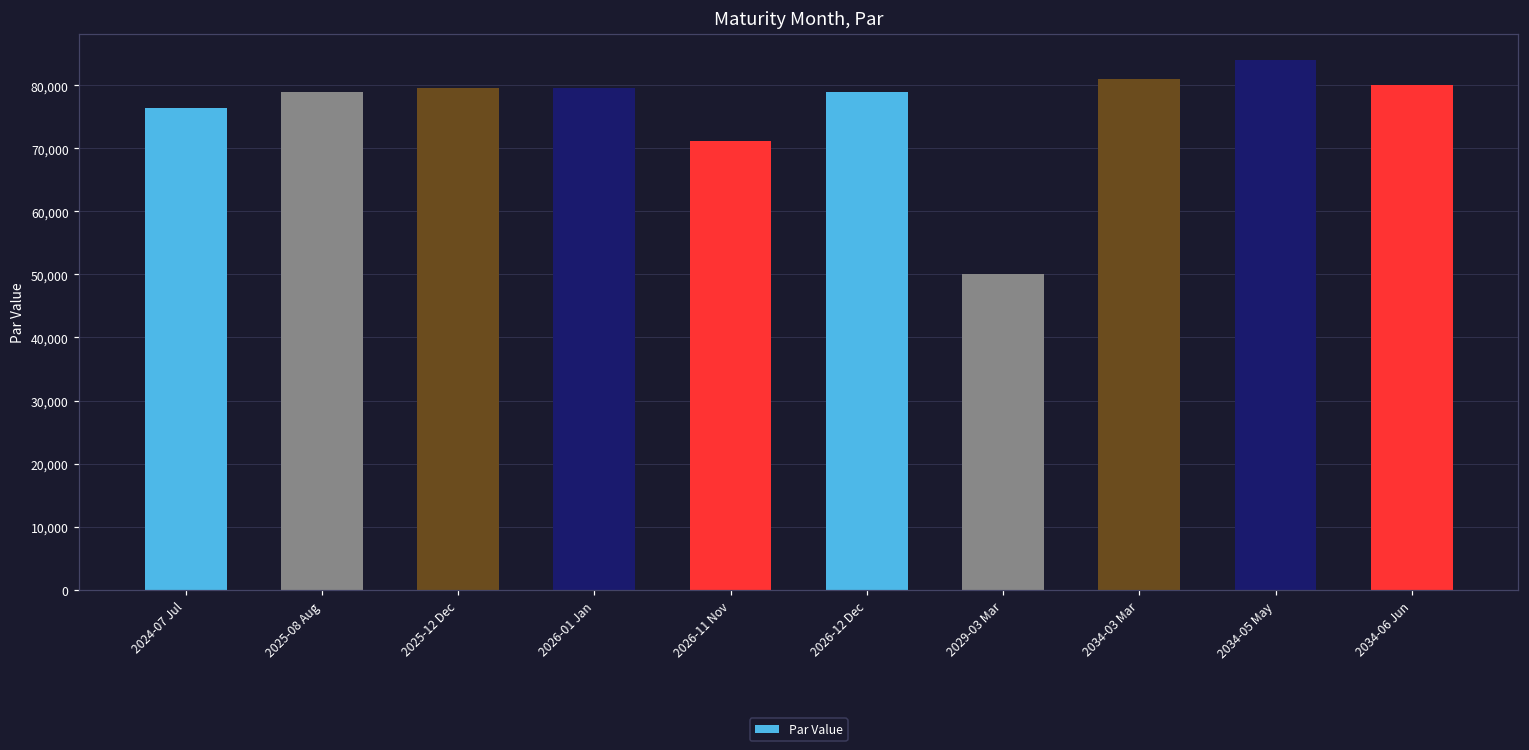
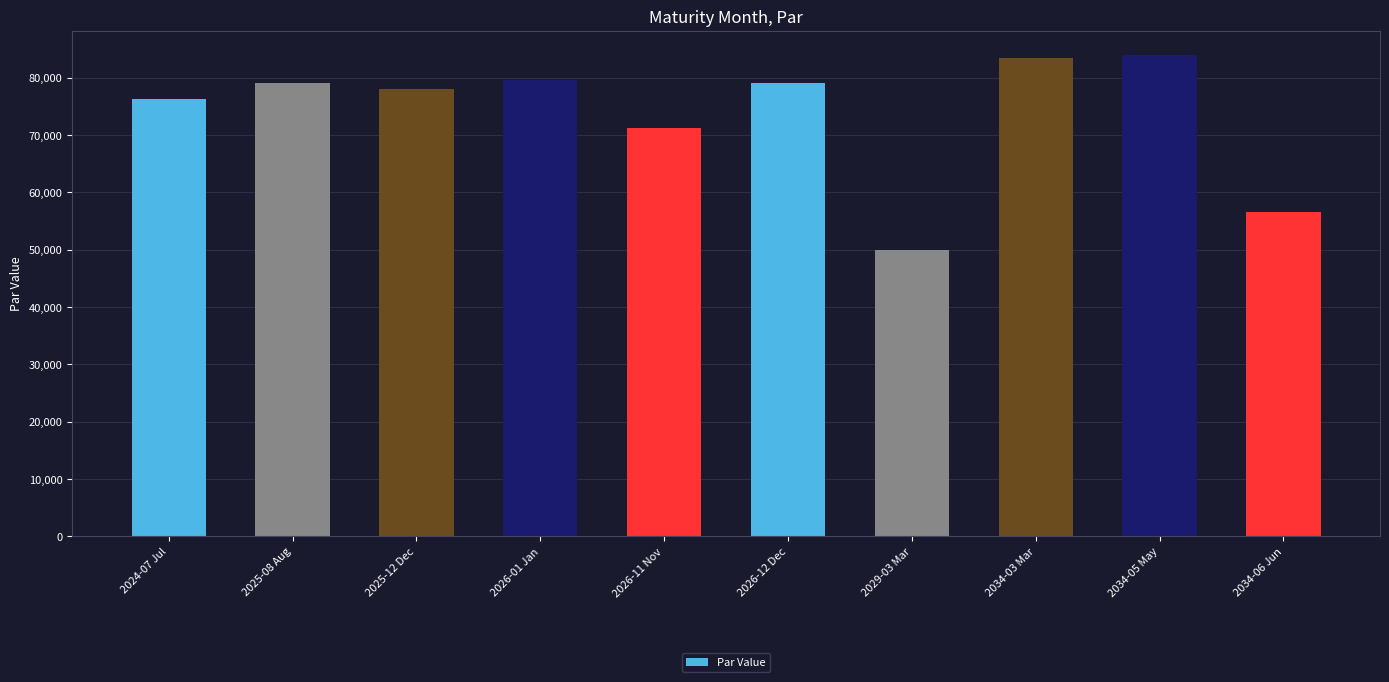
2025-12 Dec: 80,000 -> 78,000
2034-03 Mar: 81,000 -> 83,000
2034-06 Jun: 80,000 -> 57,000
